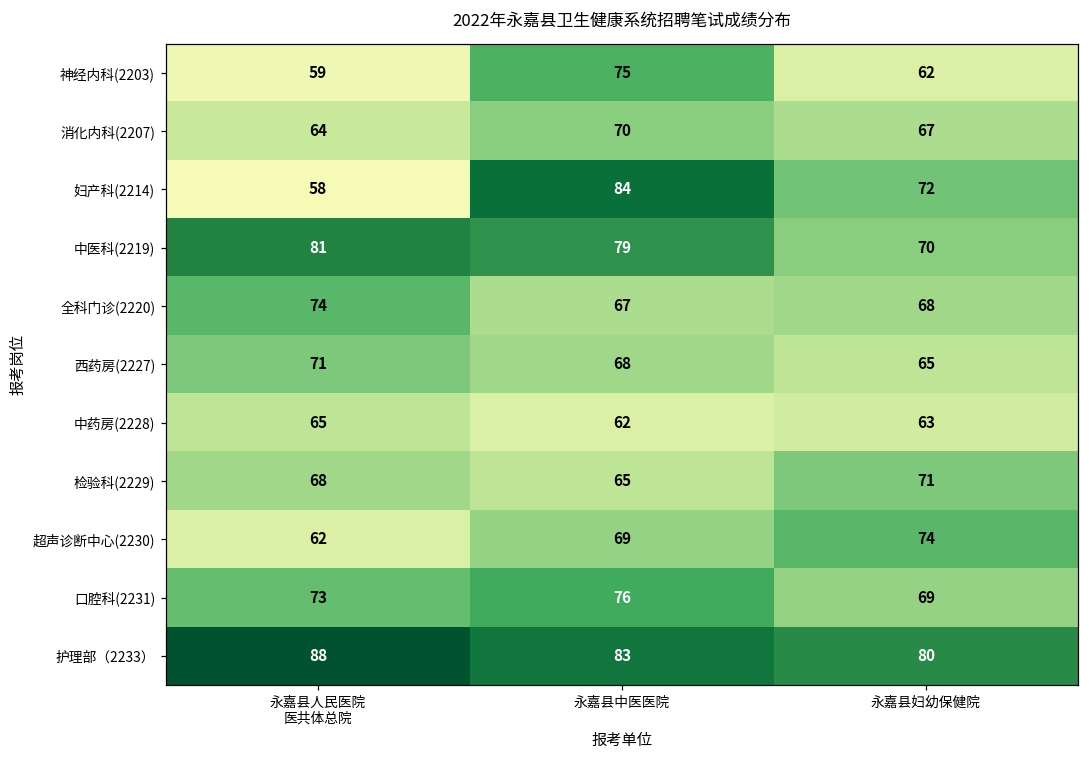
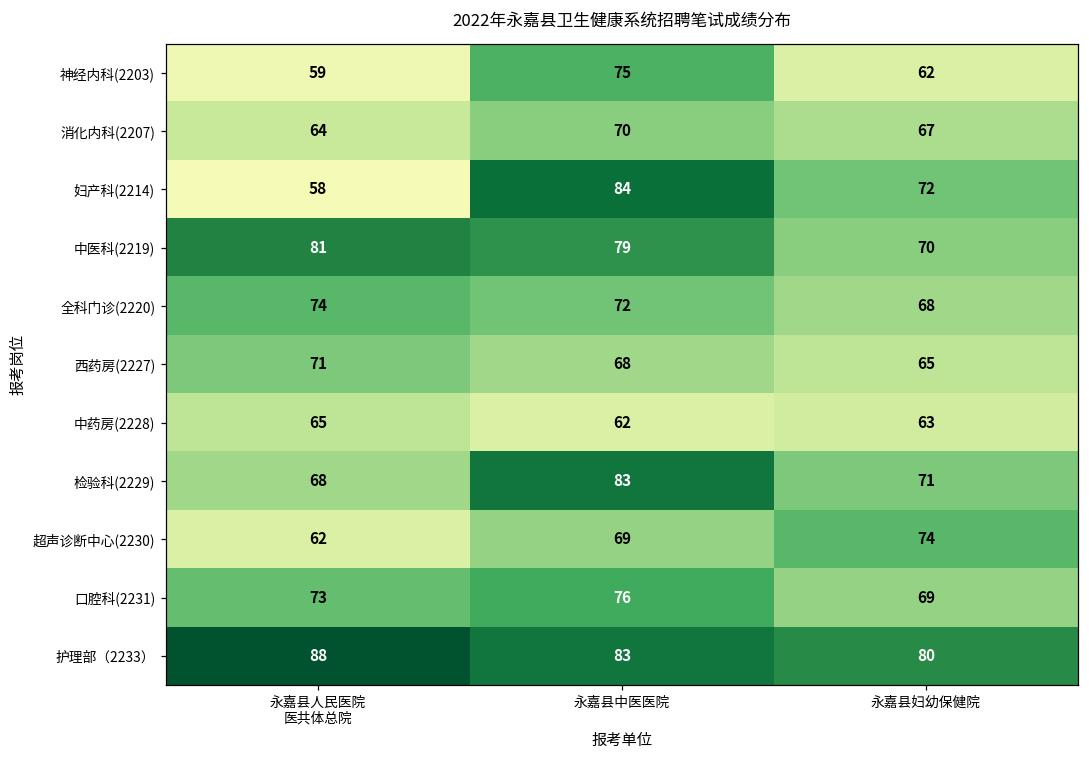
全科门诊(2220), 永嘉县中医医院: 67 -> 72
检验科(2229), 永嘉县中医医院: 65 -> 83
